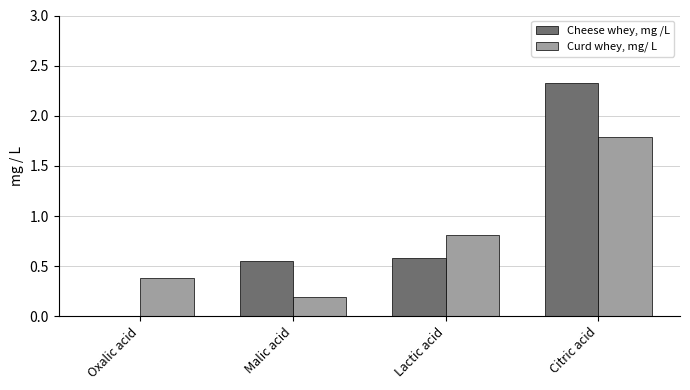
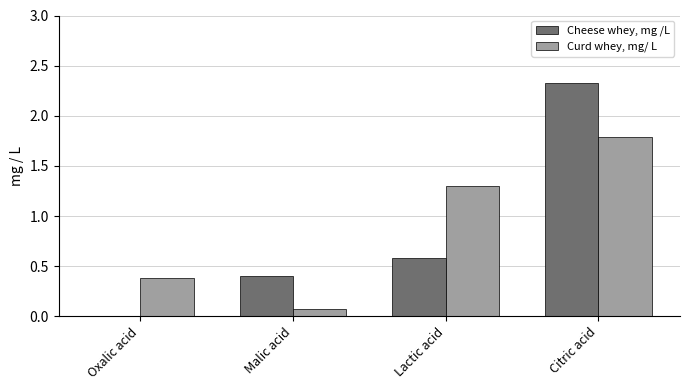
Cheese whey, mg /L, Malic acid: 0.55 -> 0.40
Curd whey, mg/ L, Malic acid: 0.20 -> 0.07
Curd whey, mg/ L, Lactic acid: 0.81 -> 1.30
